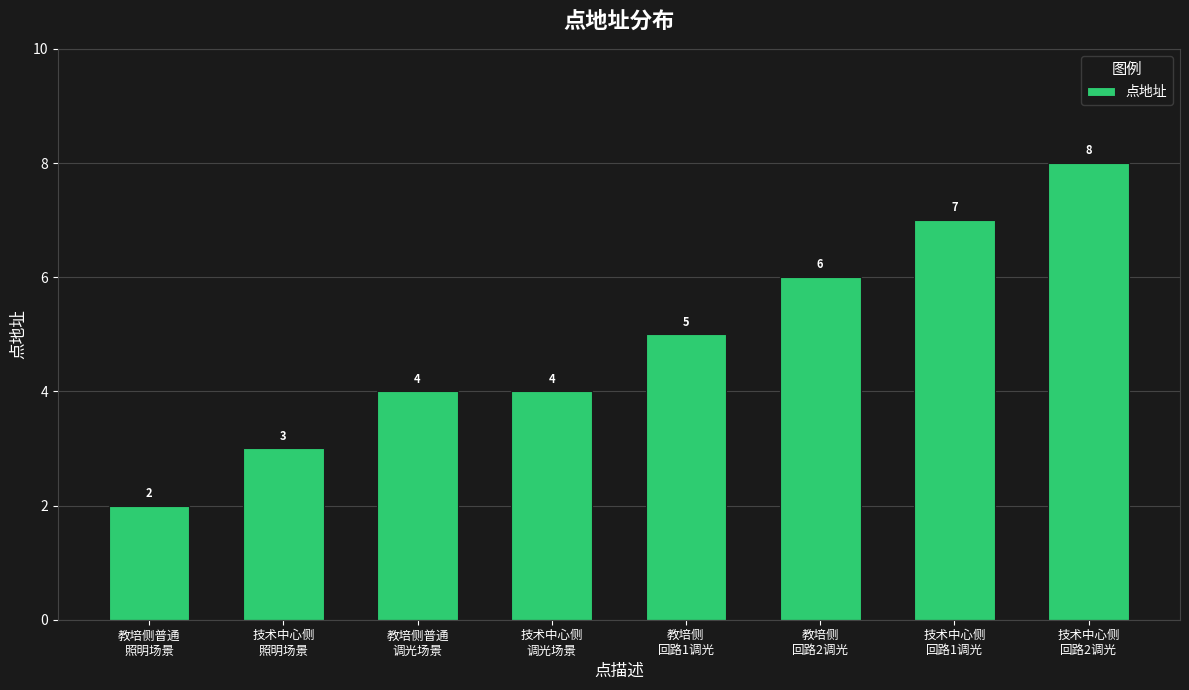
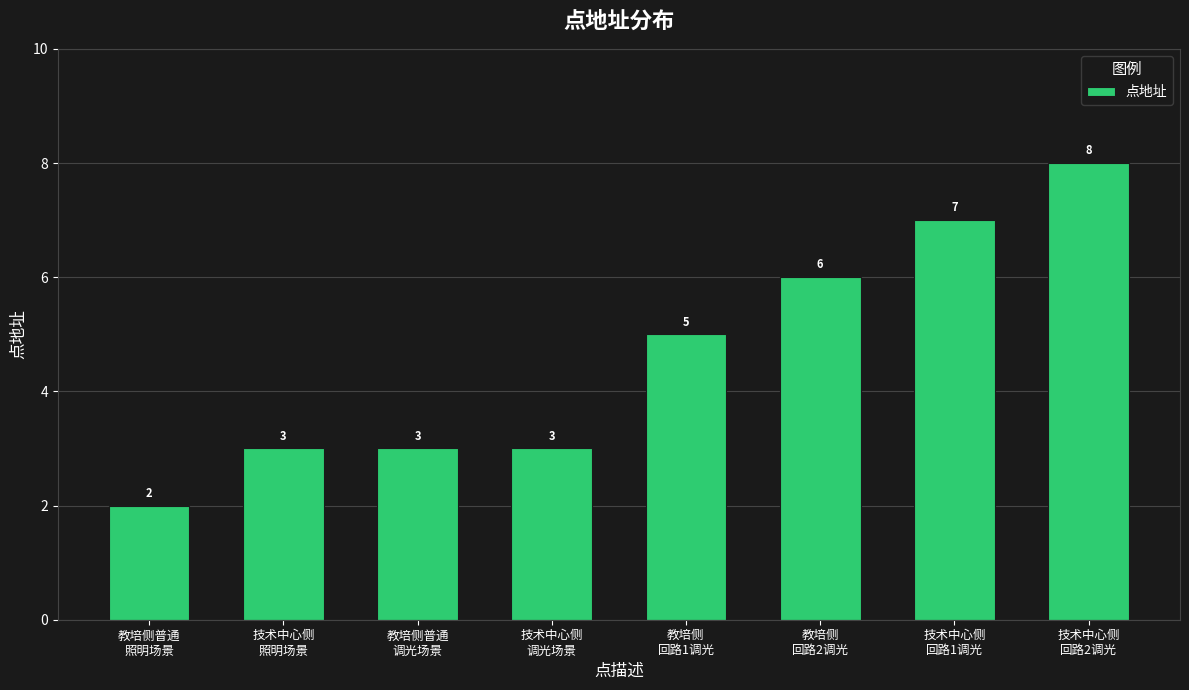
教培侧普通 调光场景: 4 -> 3
技术中心侧 调光场景: 4 -> 3
